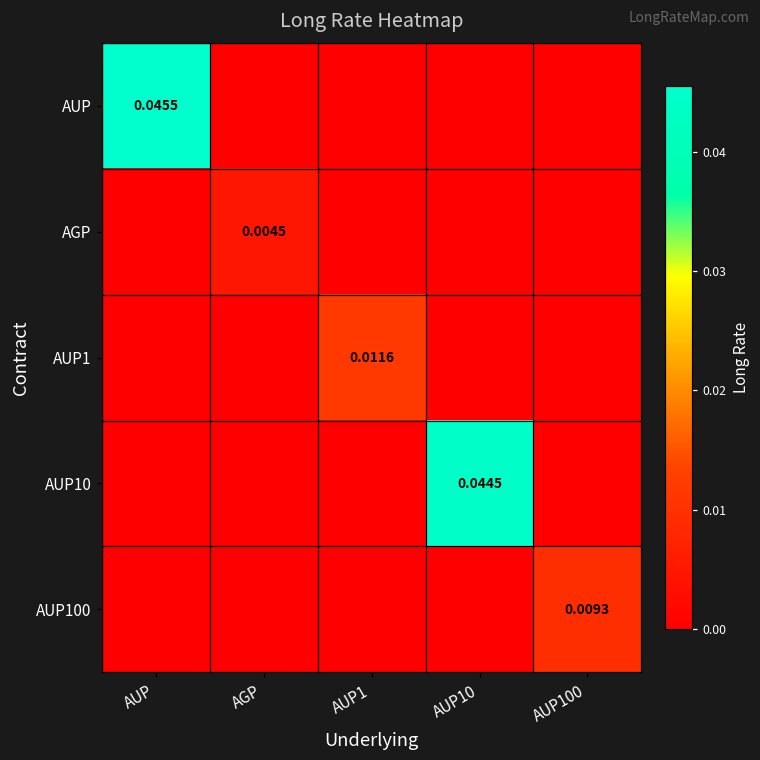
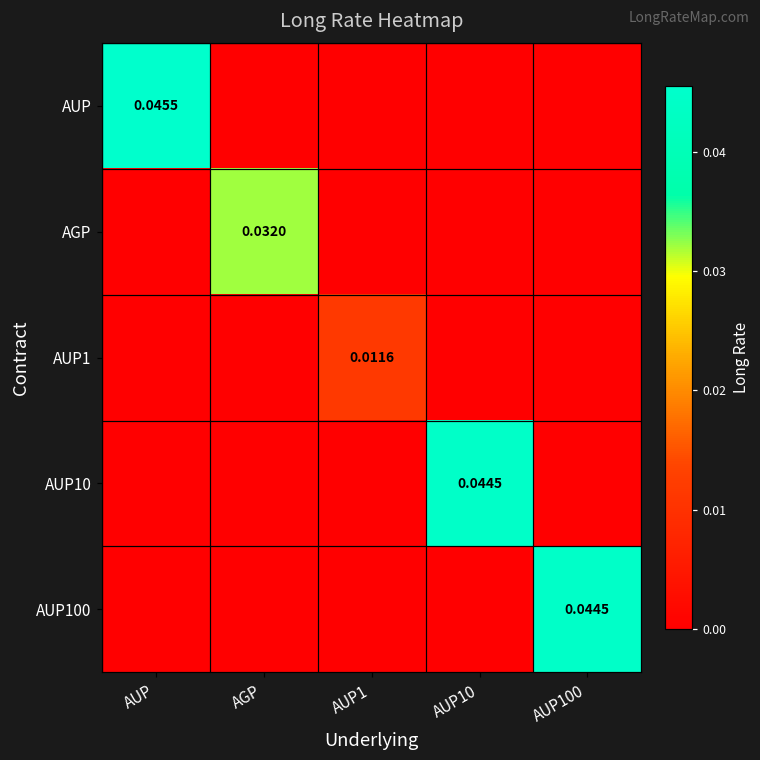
AGP, AGP: 0.0045 -> 0.0320
AUP100, AUP100: 0.0093 -> 0.0445
